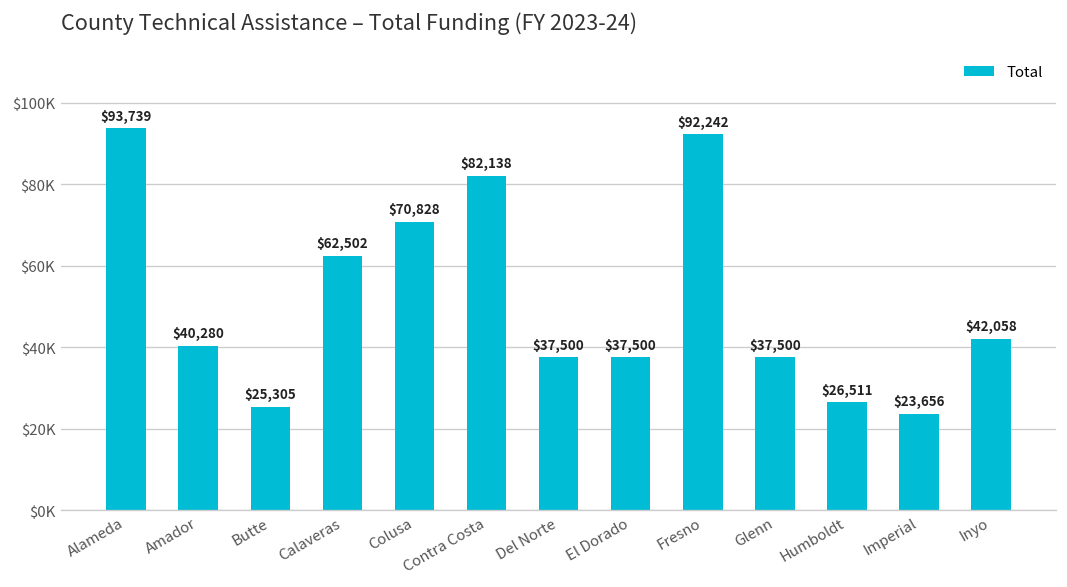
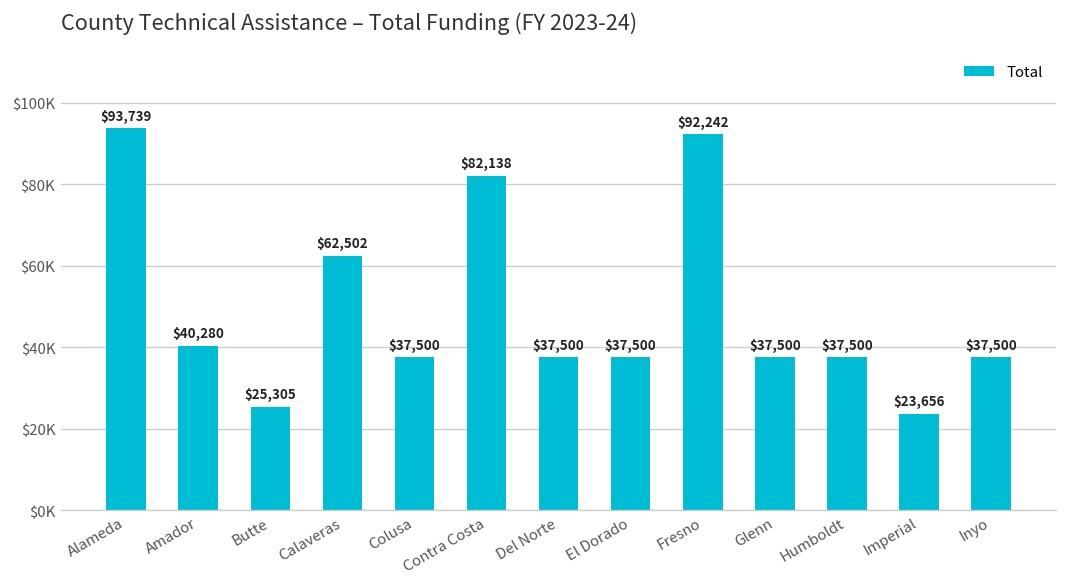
Colusa: $70,828 -> $37,500
Humboldt: $26,511 -> $37,500
Inyo: $42,058 -> $37,500
